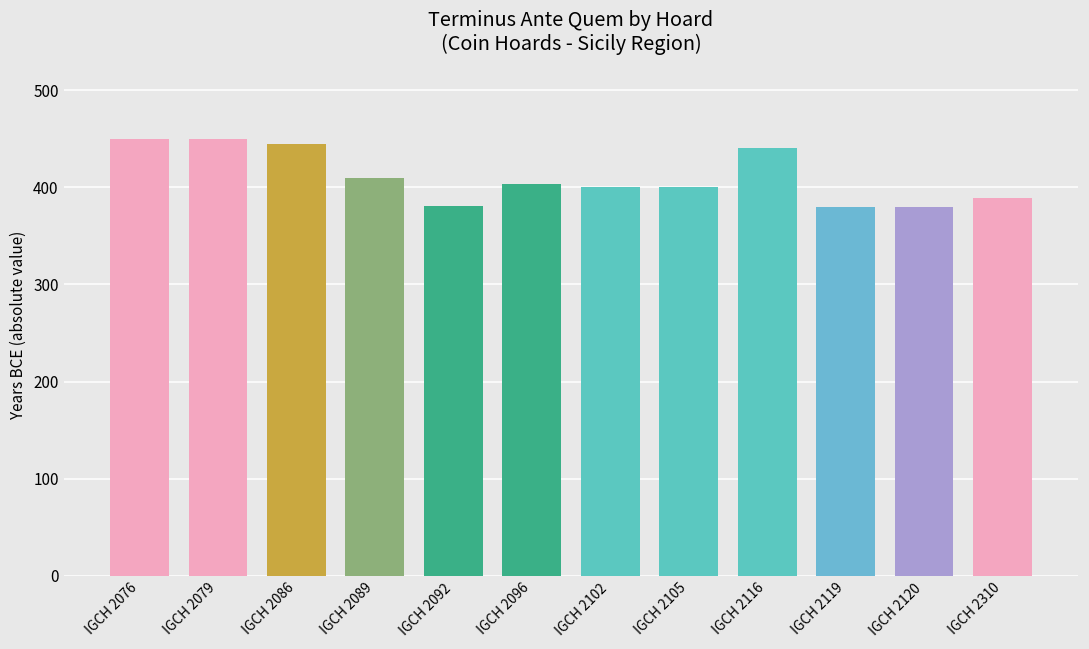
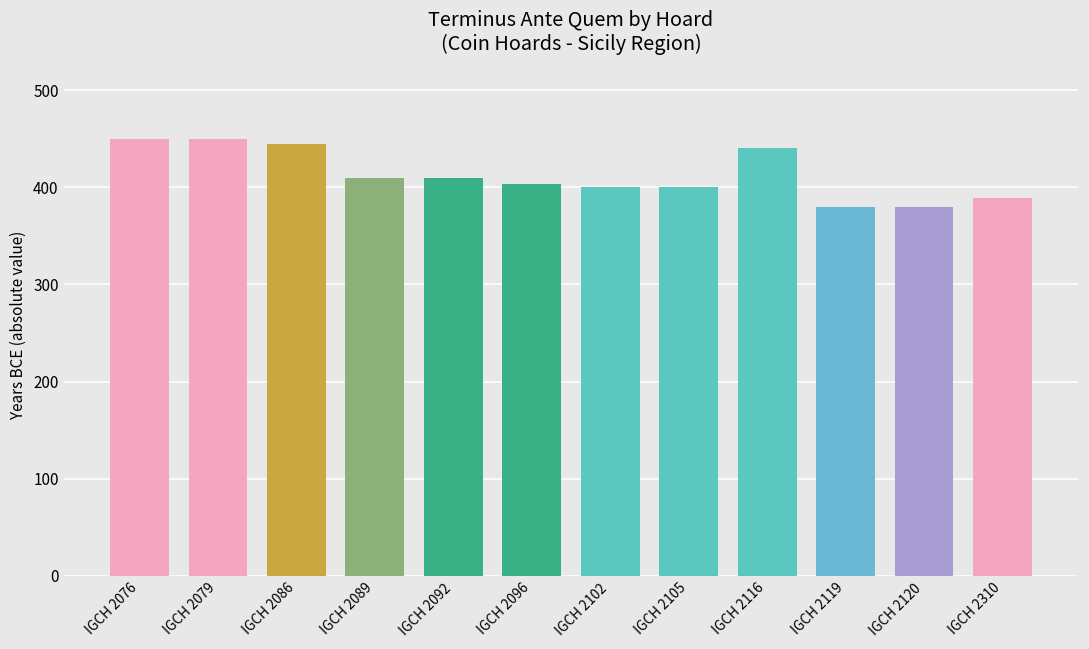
IGCH 2092: 380 -> 410
